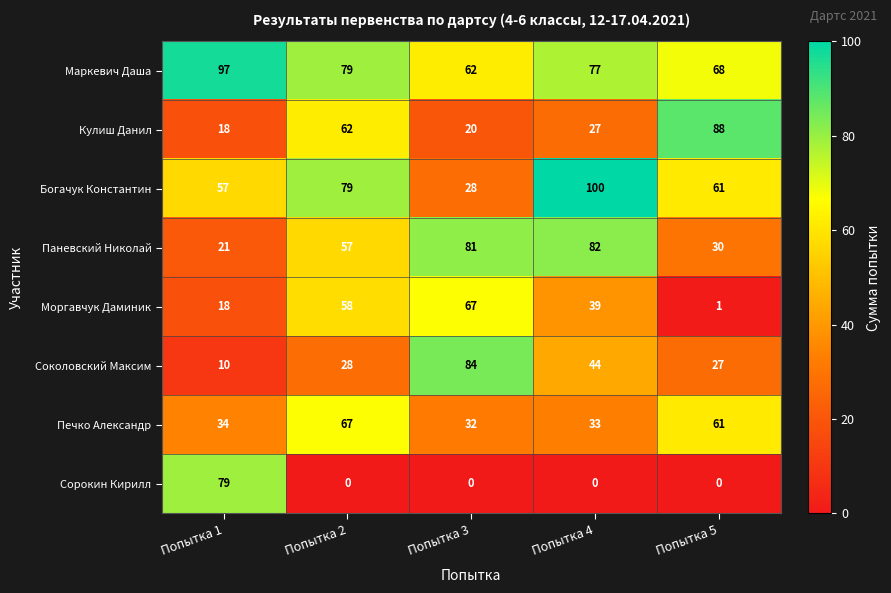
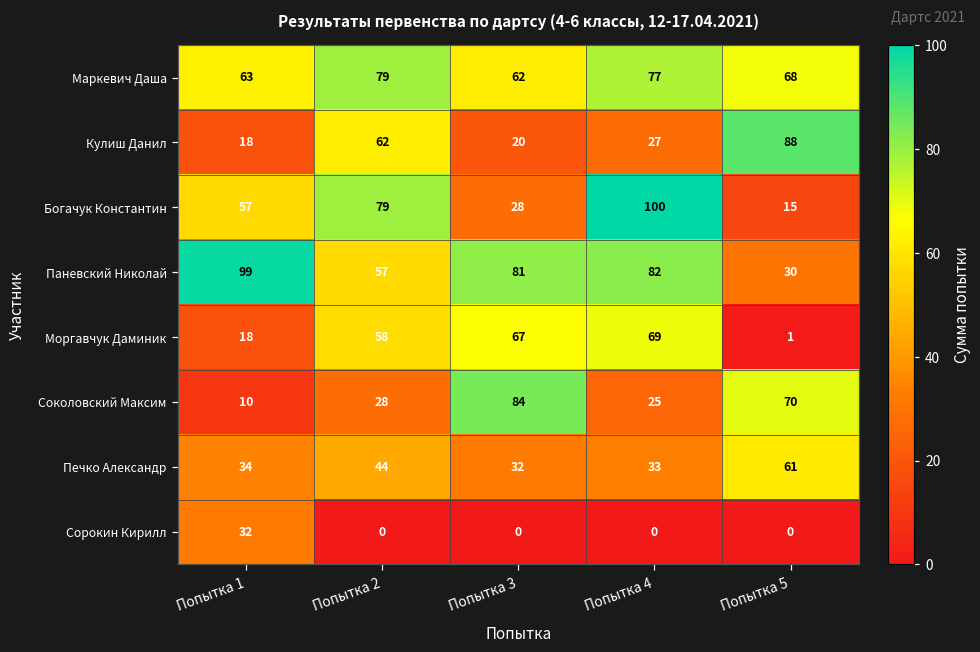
Маркевич Даша, Попытка 1: 97 -> 63
Богачук Константин, Попытка 5: 61 -> 15
Паневский Николай, Попытка 1: 21 -> 99
Моргавчук Даминик, Попытка 4: 39 -> 69
Соколовский Максим, Попытка 4: 44 -> 25
Соколовский Максим, Попытка 5: 27 -> 70
Печко Александр, Попытка 2: 67 -> 44
Сорокин Кирилл, Попытка 1: 79 -> 32
